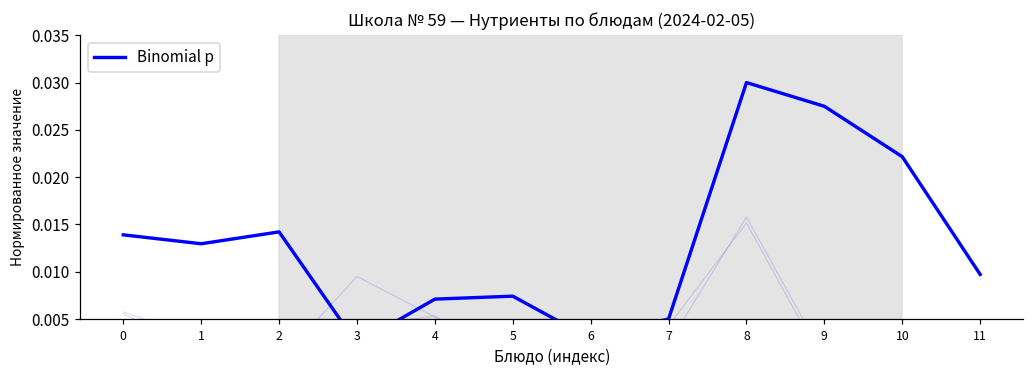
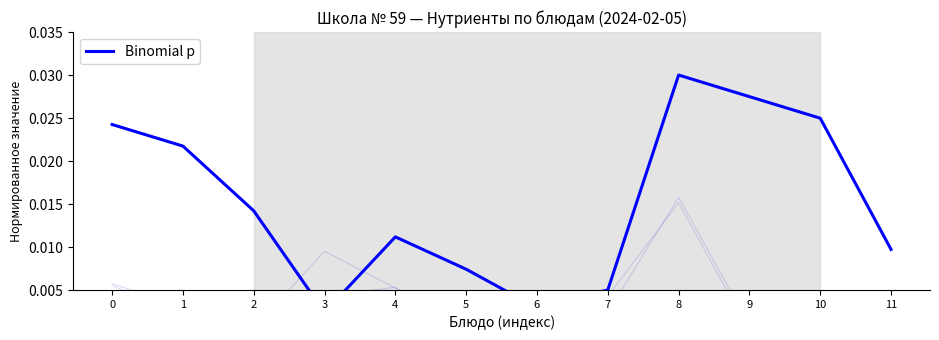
Binomial p, 0: 0.014 -> 0.024
Binomial p, 1: 0.013 -> 0.022
Binomial p, 4: 0.007 -> 0.011
Binomial p, 10: 0.022 -> 0.025
